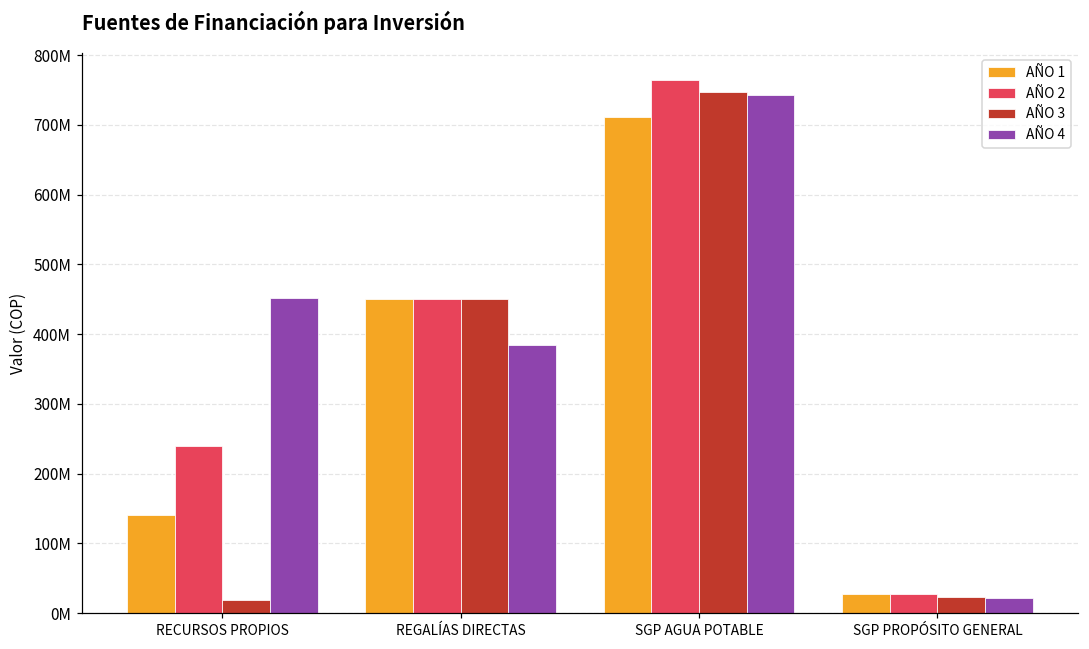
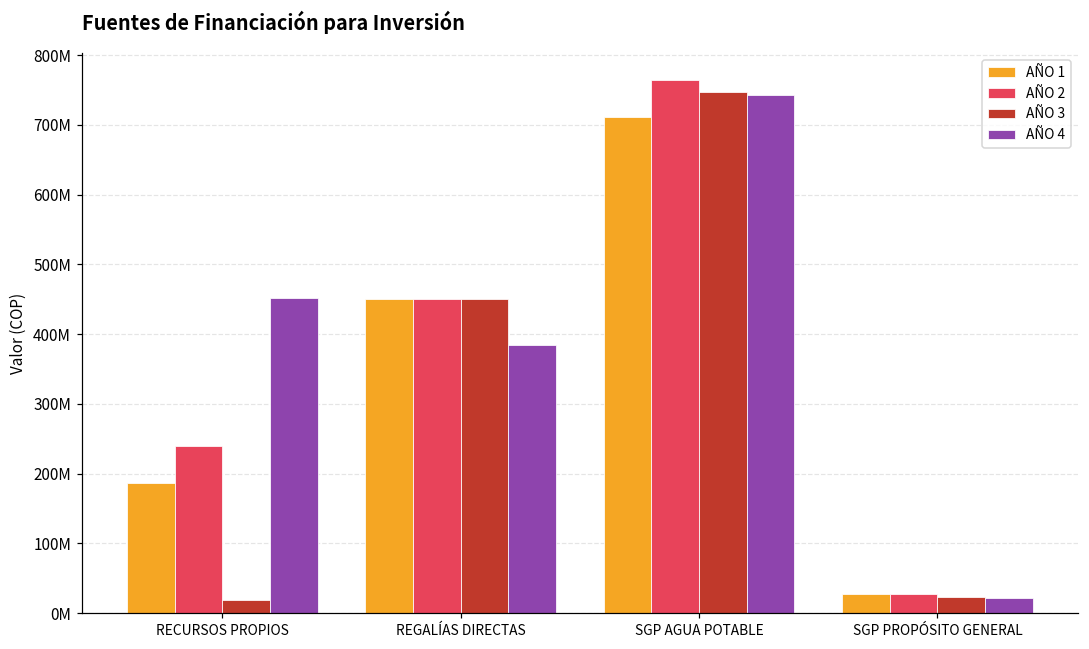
AÑO 1, RECURSOS PROPIOS: 140000000 -> 190000000
